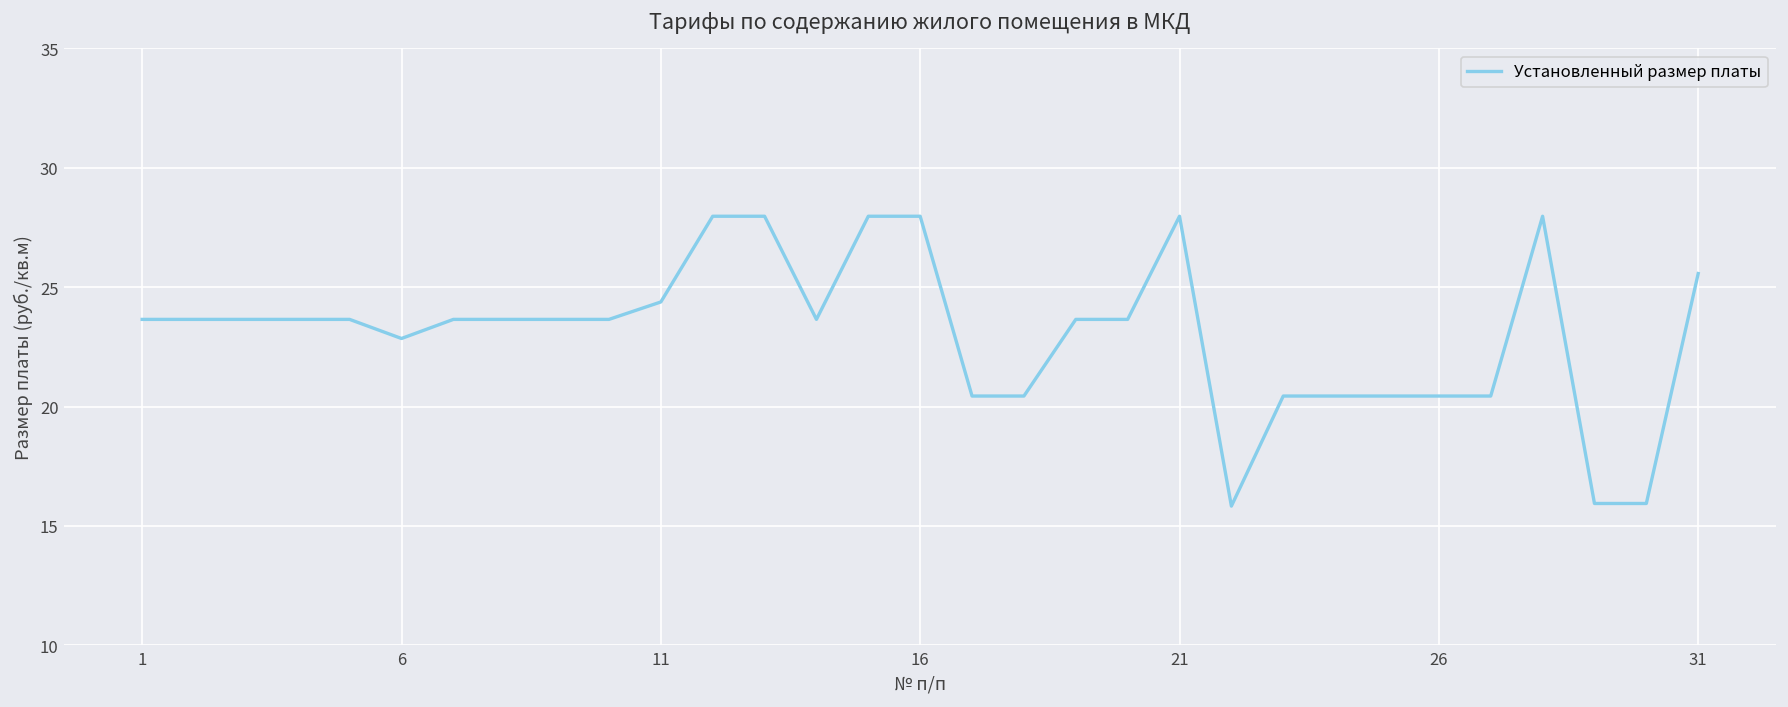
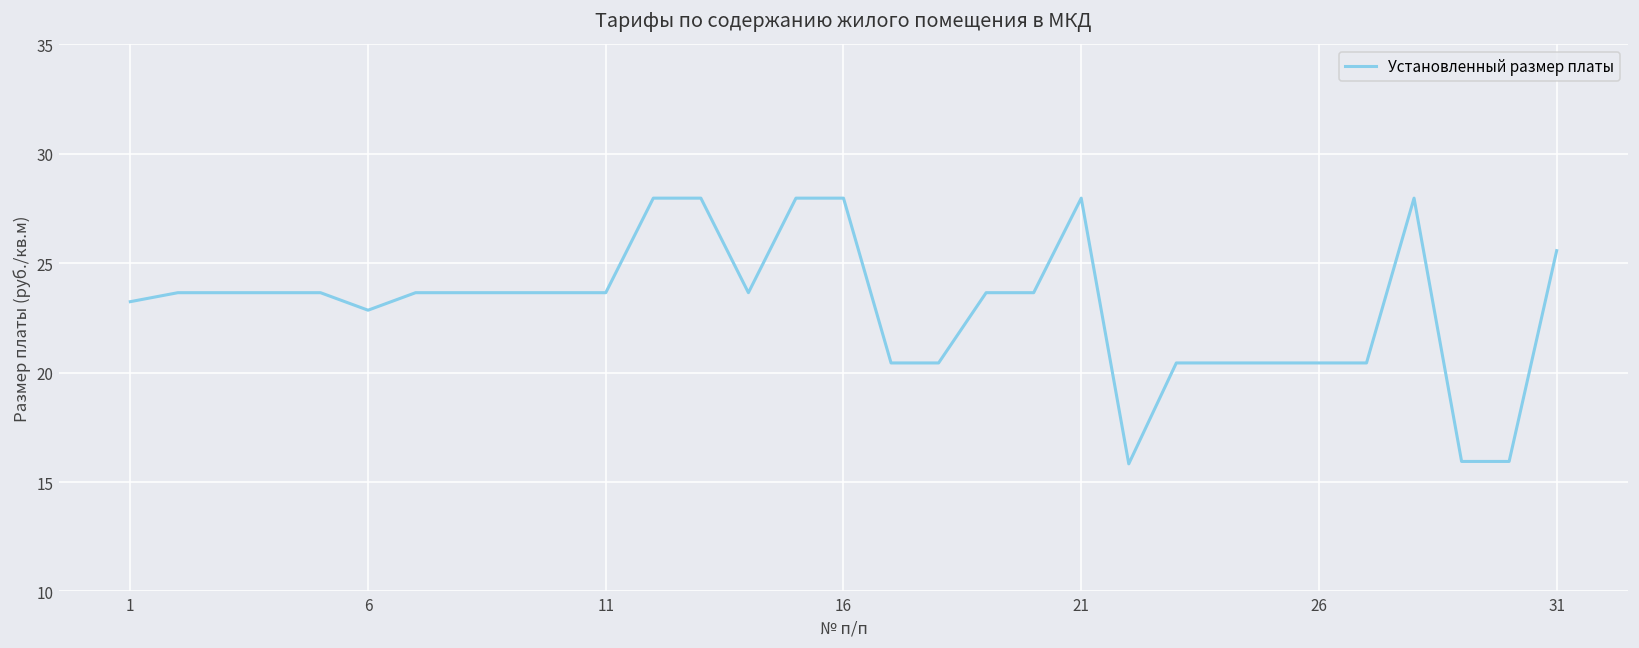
1: 23.7 -> 23.2
11: 24.4 -> 23.7
